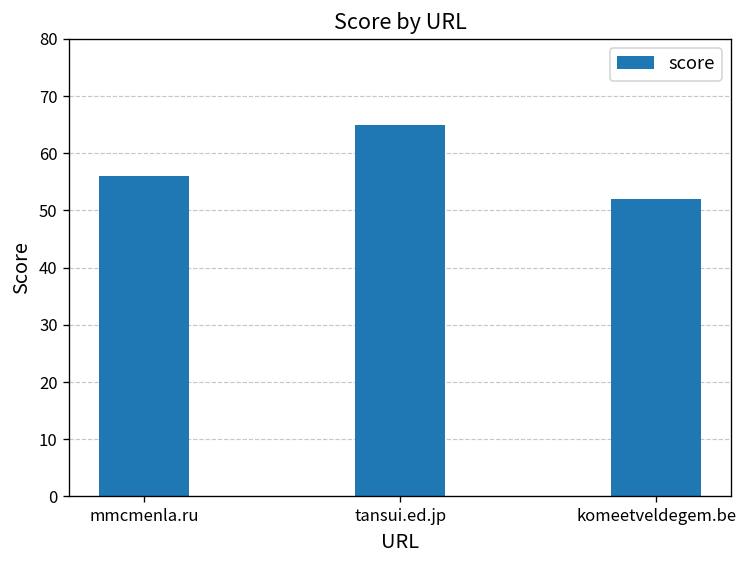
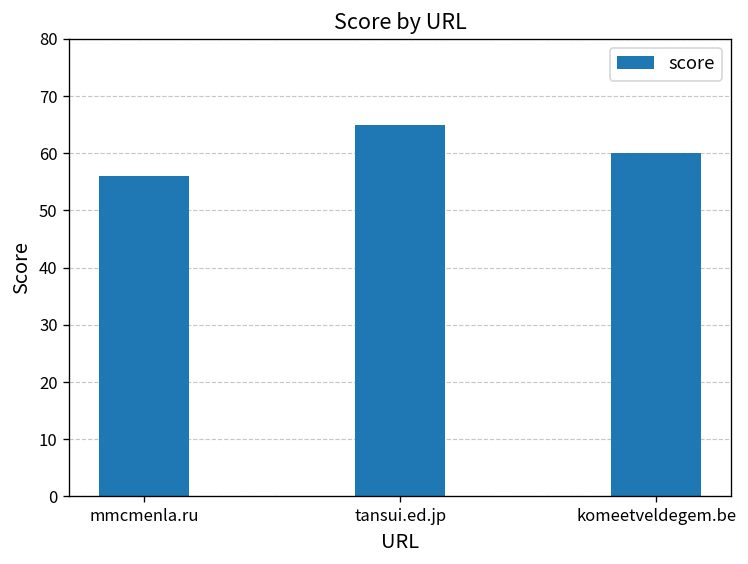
komeetveldegem.be: 52 -> 60
